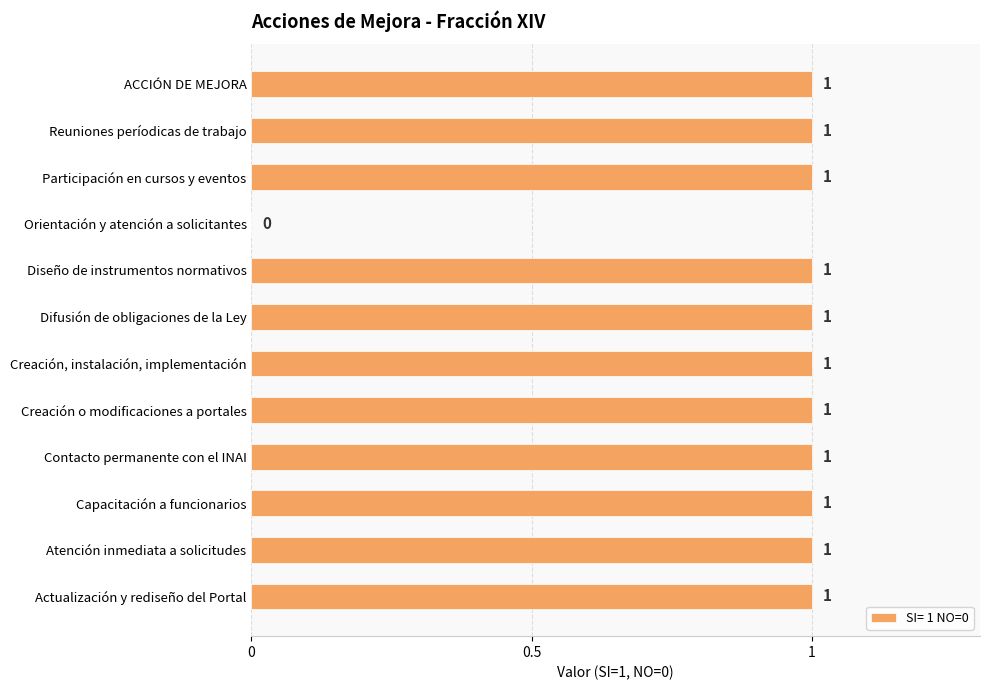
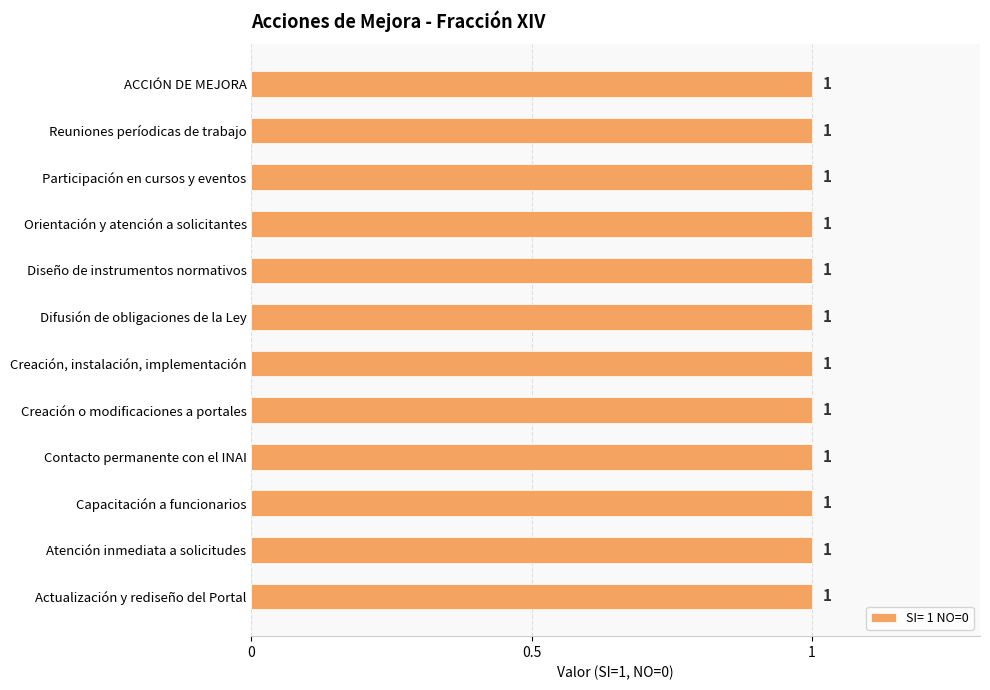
Orientación y atención a solicitantes: 0 -> 1
